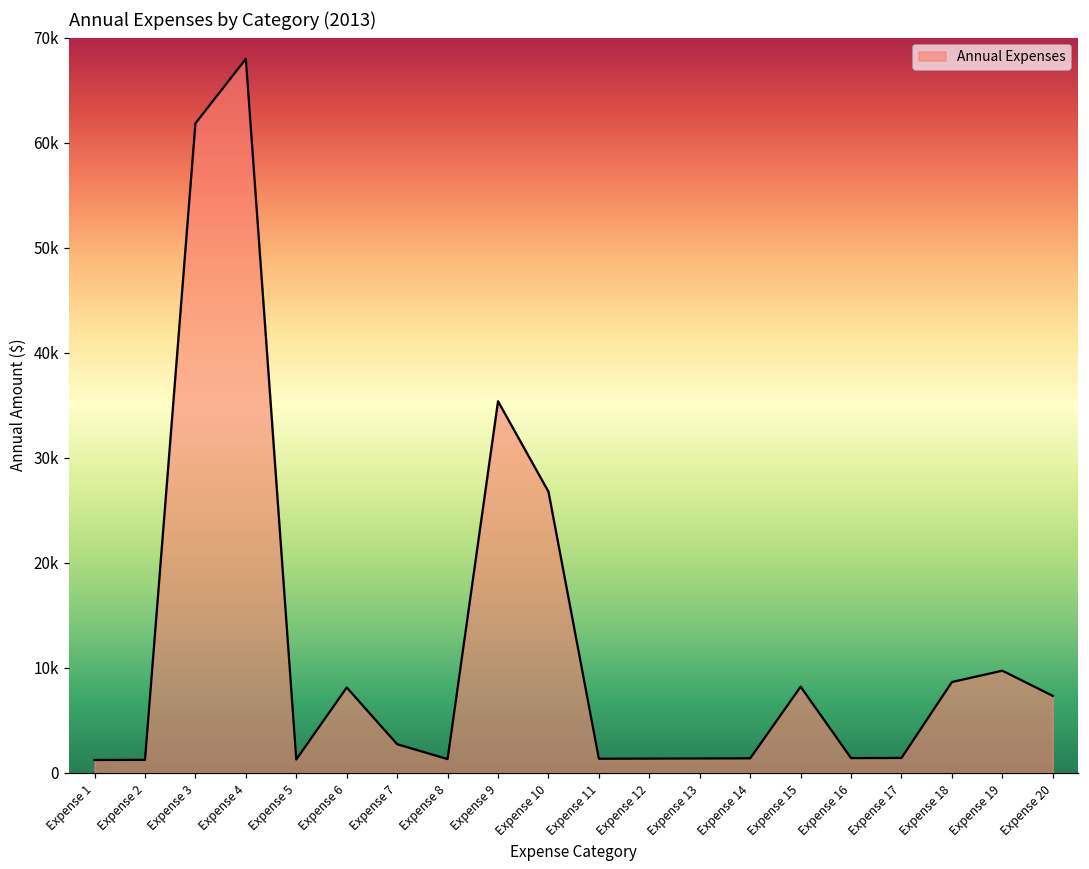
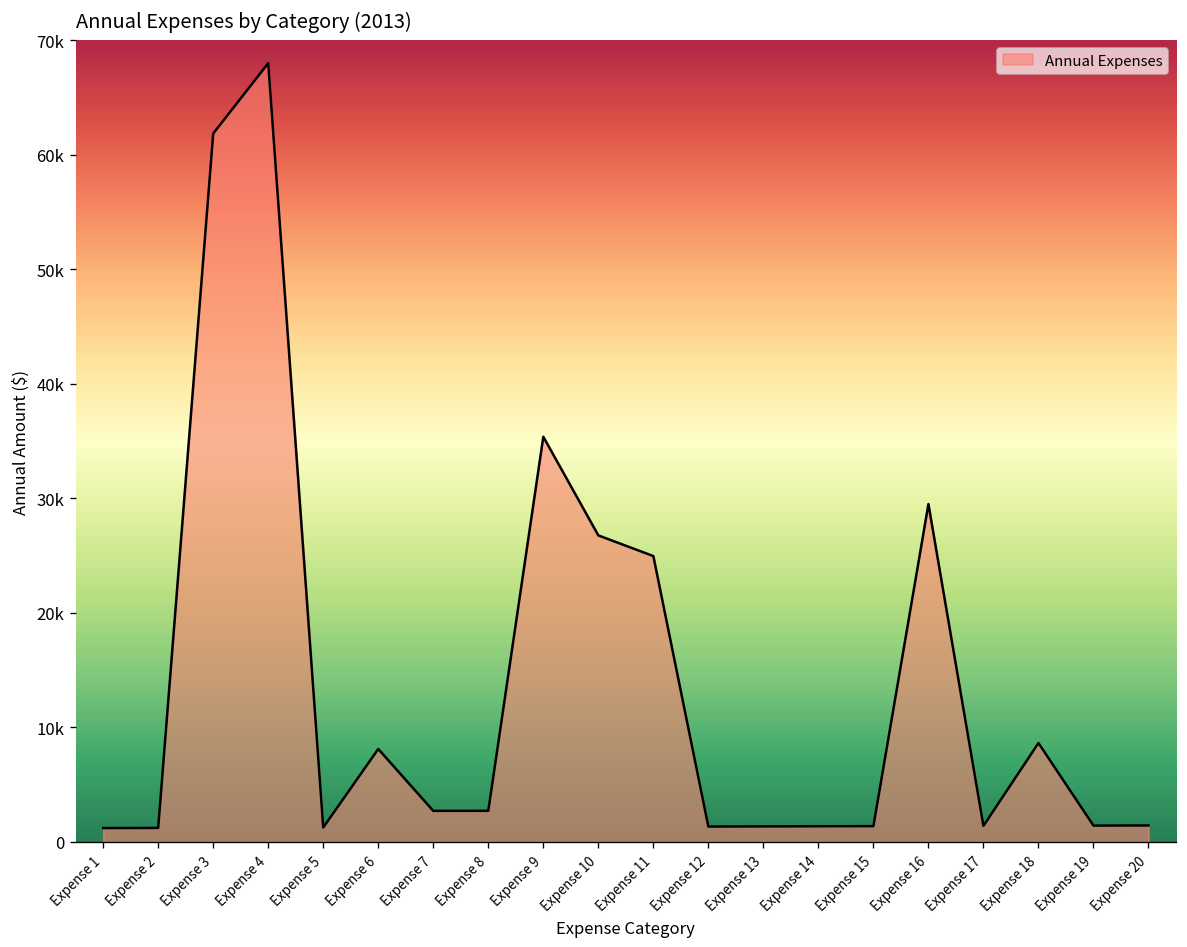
Expense 8: 1000 -> 3000
Expense 11: 1000 -> 25000
Expense 15: 8000 -> 1000
Expense 16: 1000 -> 30000
Expense 19: 10000 -> 1000
Expense 20: 7000 -> 1000
